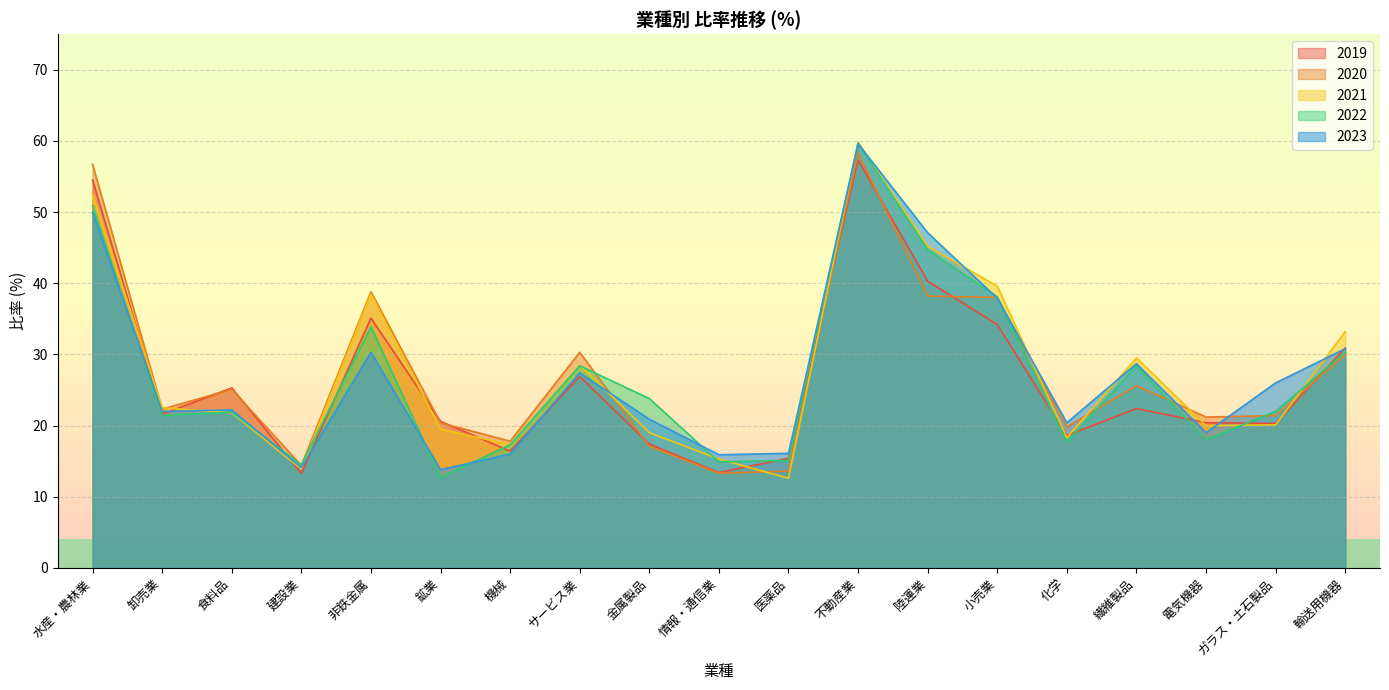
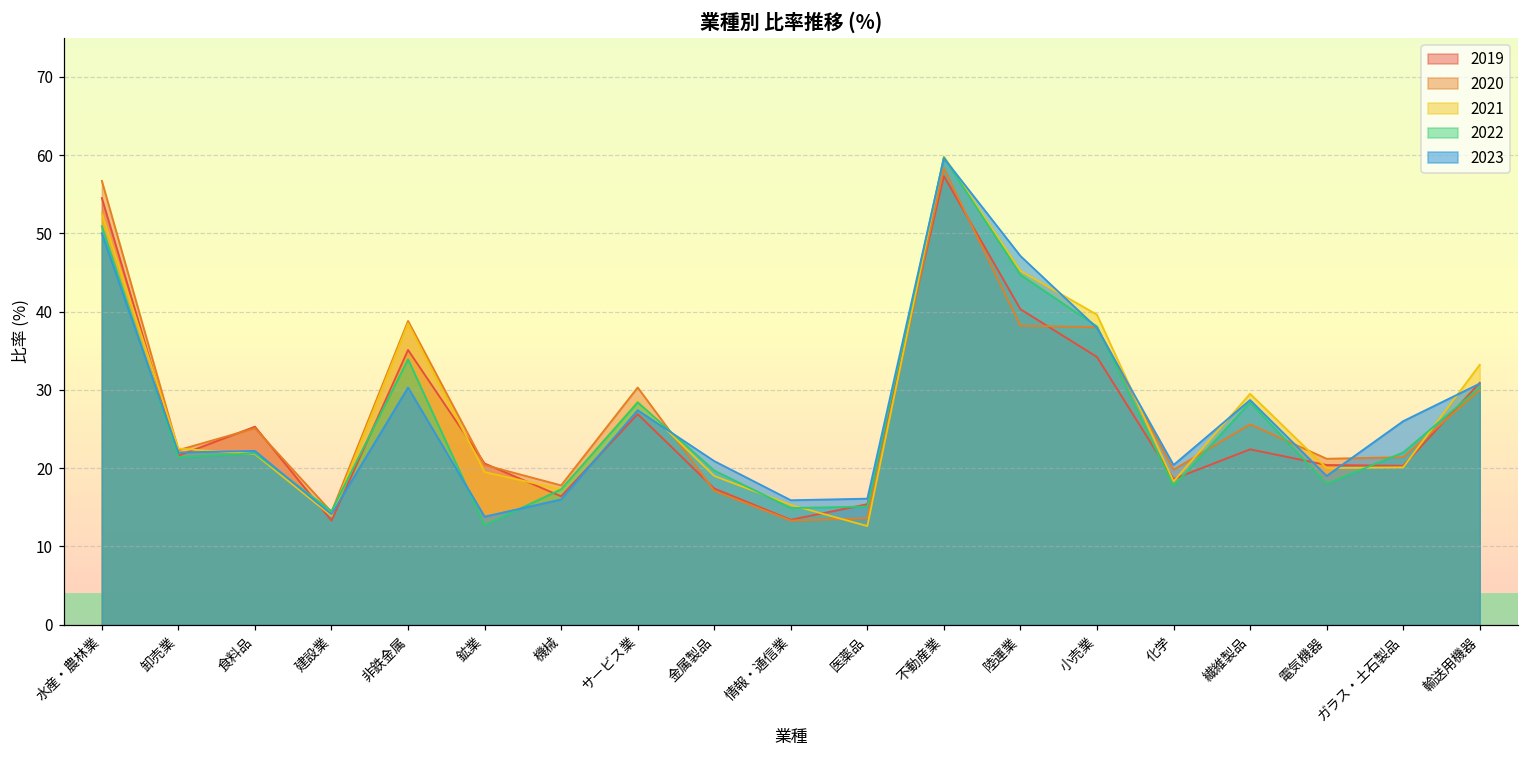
2022, 金属製品: 24 -> 20
